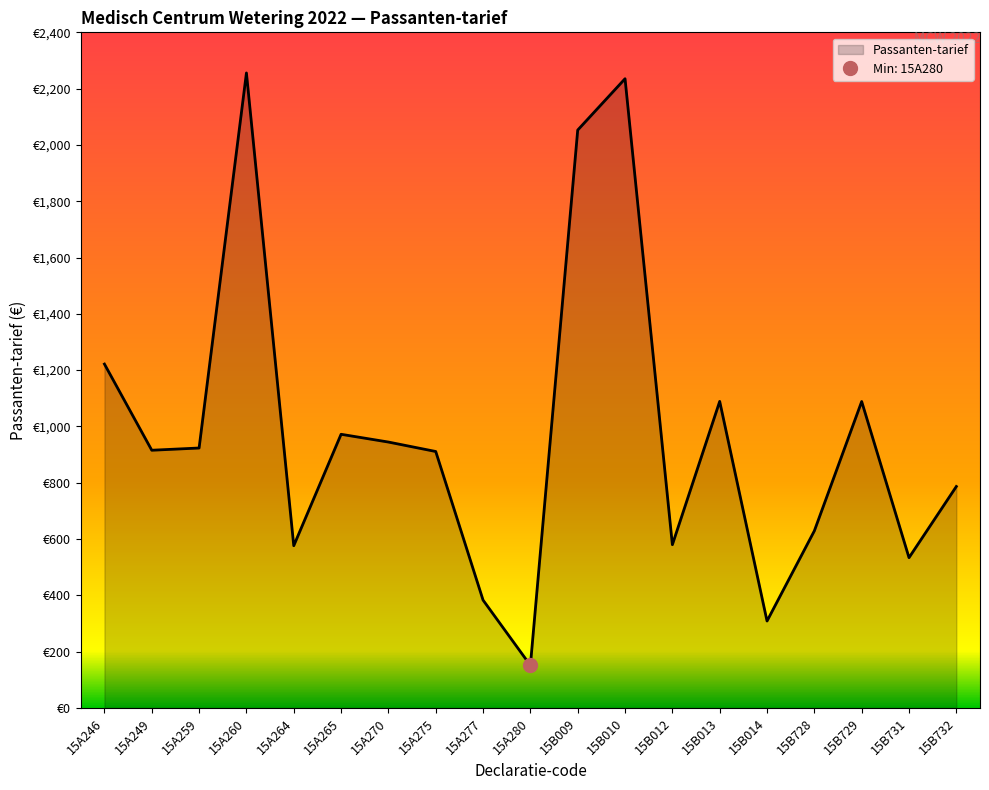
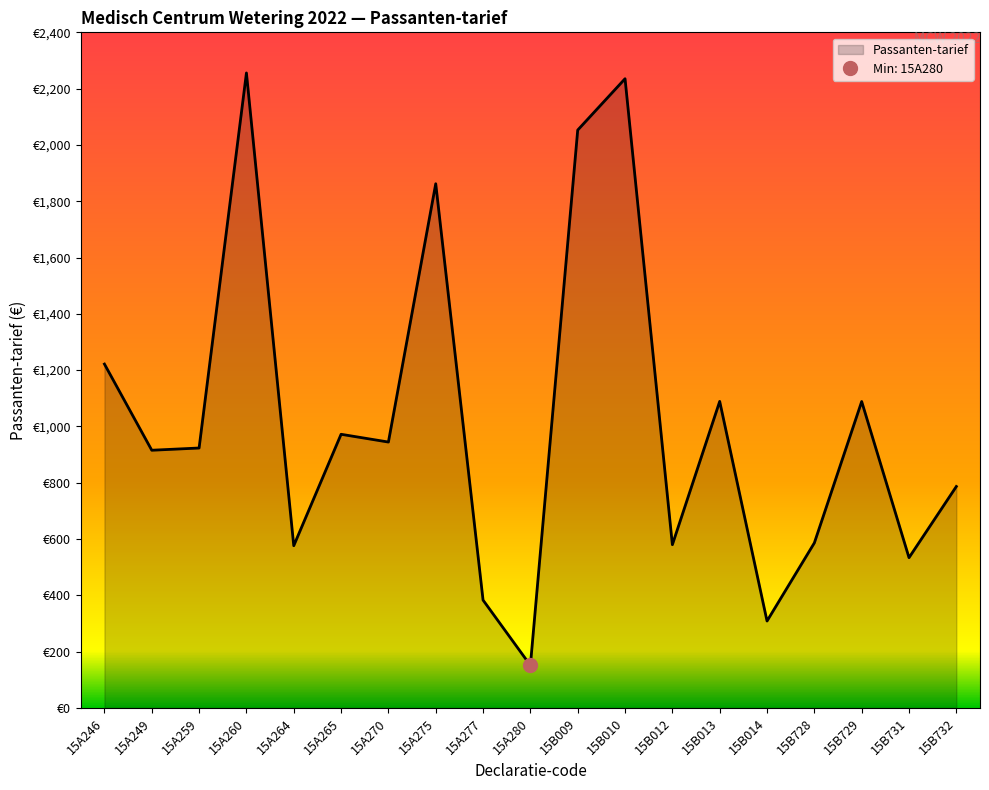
Passanten-tarief, 15A275: €910 -> €1,860
Passanten-tarief, 15B728: €630 -> €590
